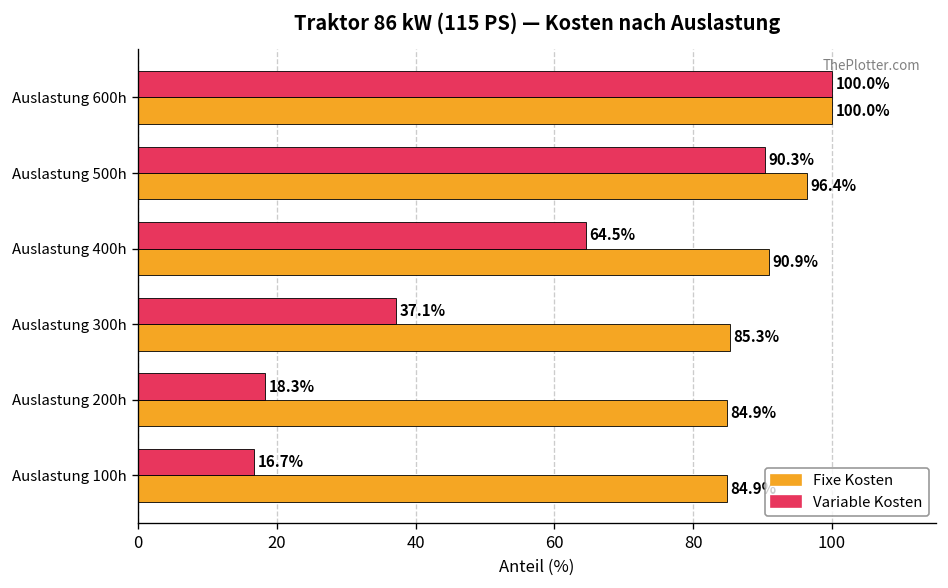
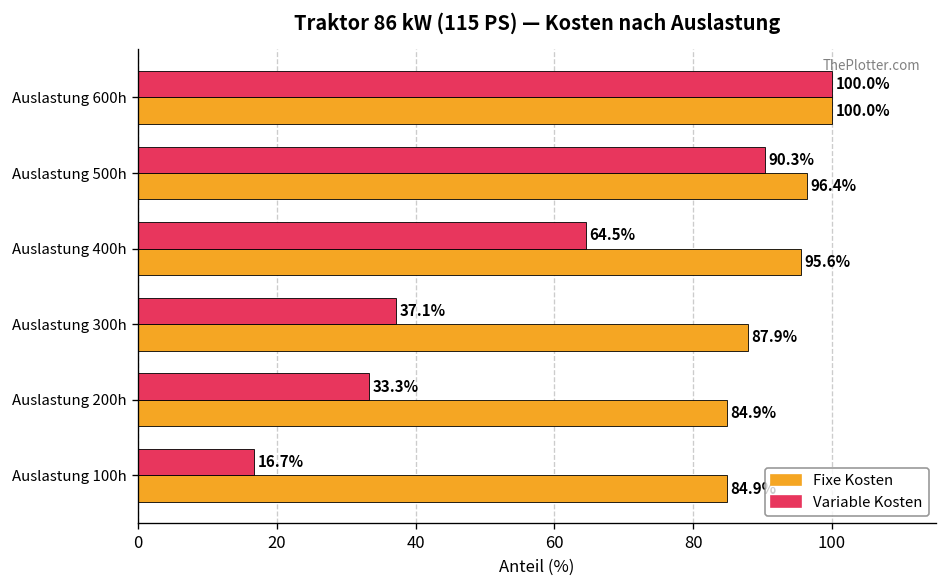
Fixe Kosten, Auslastung 400h: 90.9% -> 95.6%
Fixe Kosten, Auslastung 300h: 85.3% -> 87.9%
Variable Kosten, Auslastung 200h: 18.3% -> 33.3%
